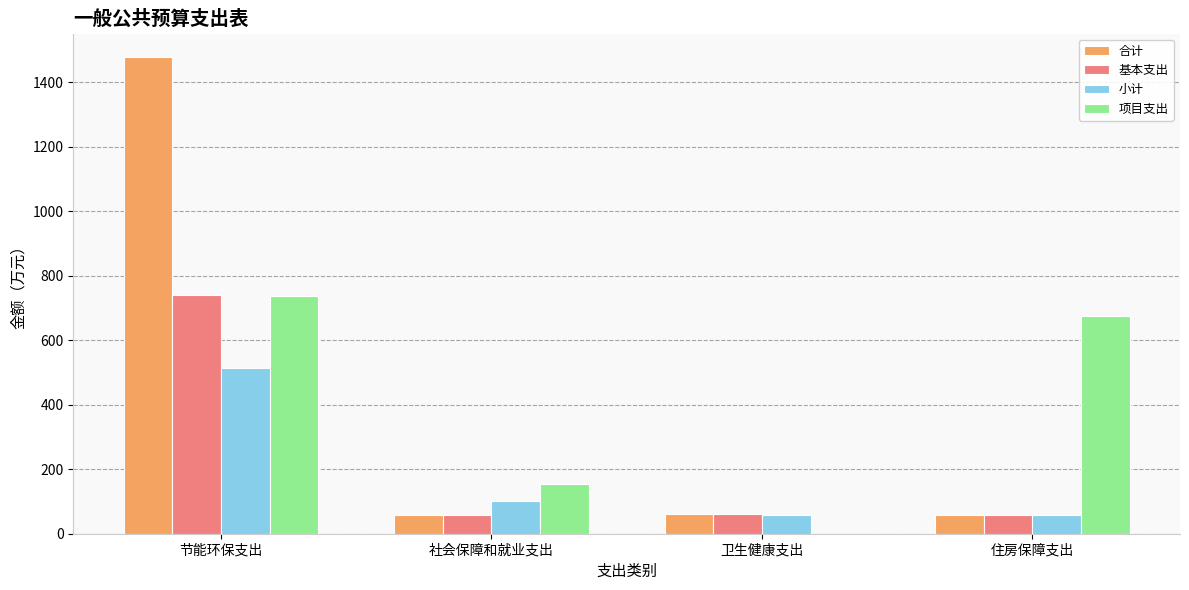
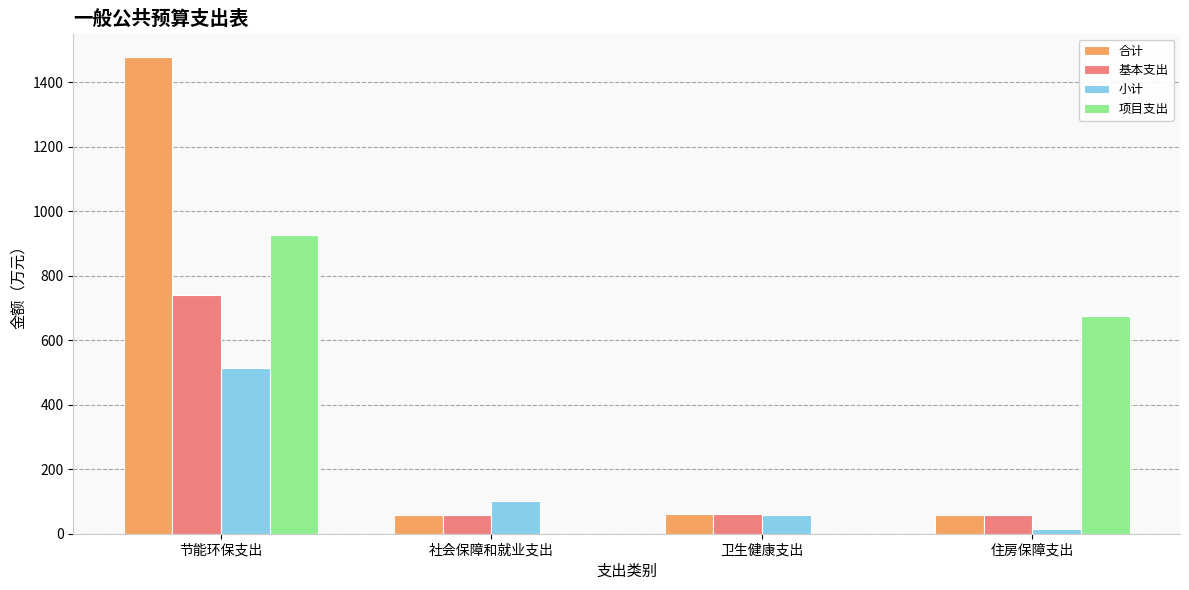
项目支出, 节能环保支出: 740 -> 930
项目支出, 社会保障和就业支出: 150 -> 0
小计, 住房保障支出: 60 -> 10
